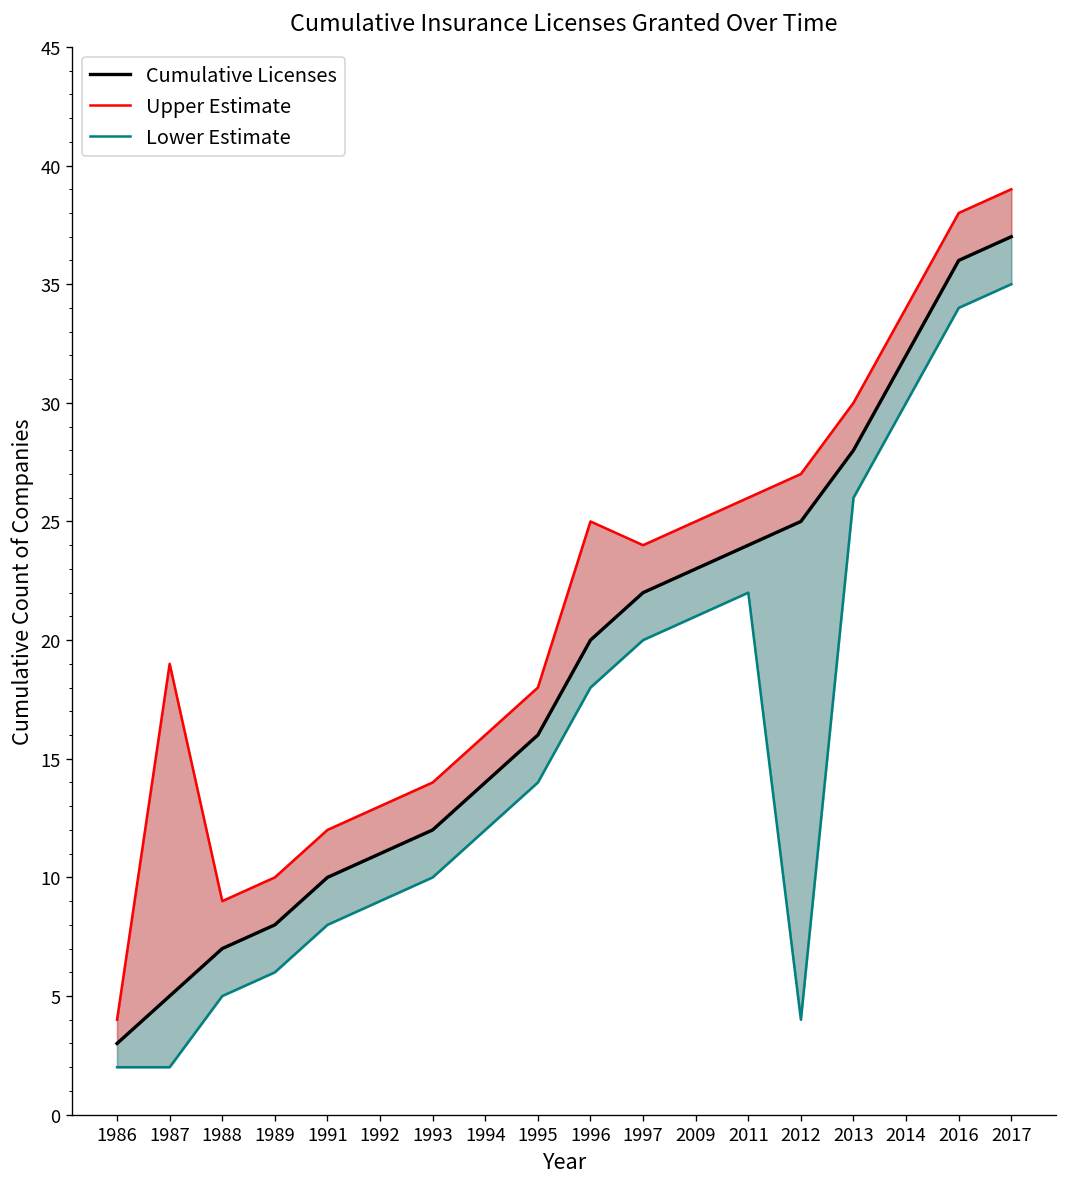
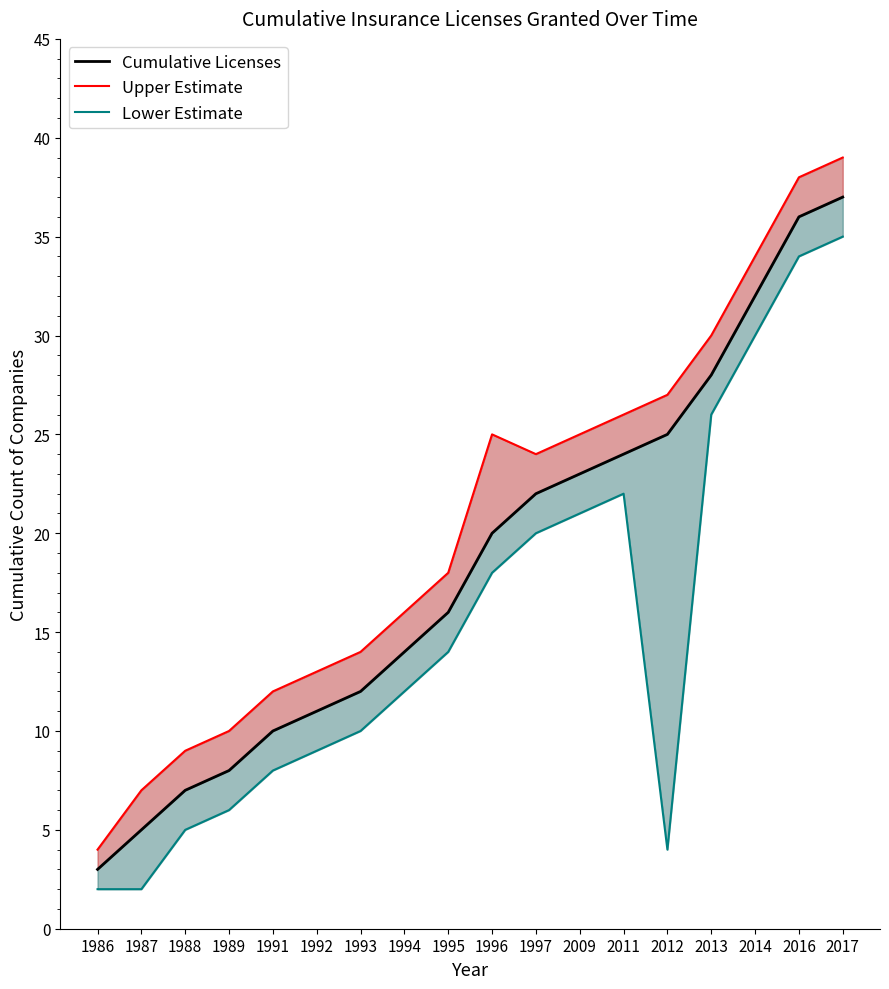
Upper Estimate, 1987: 19 -> 7
